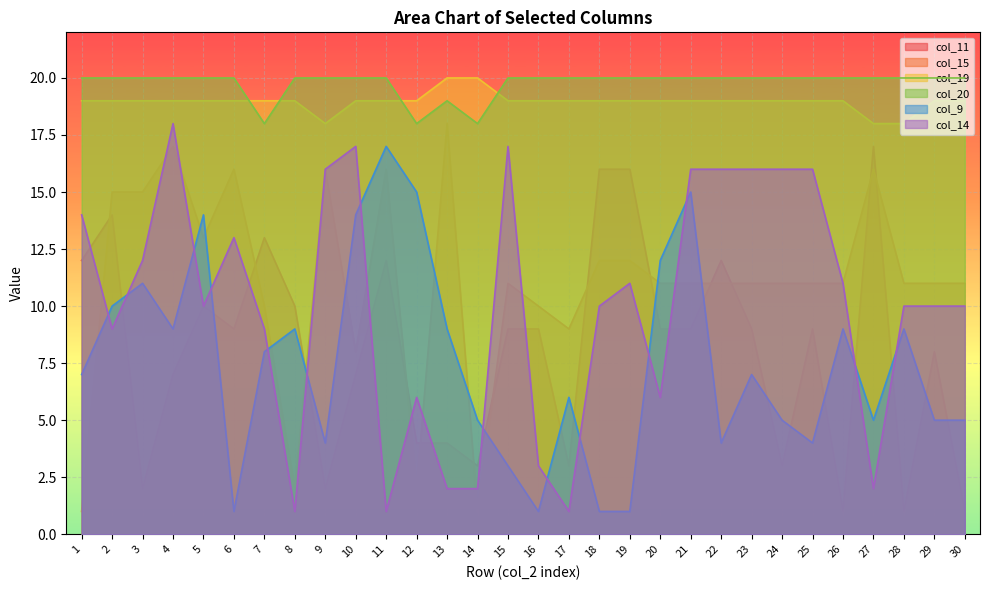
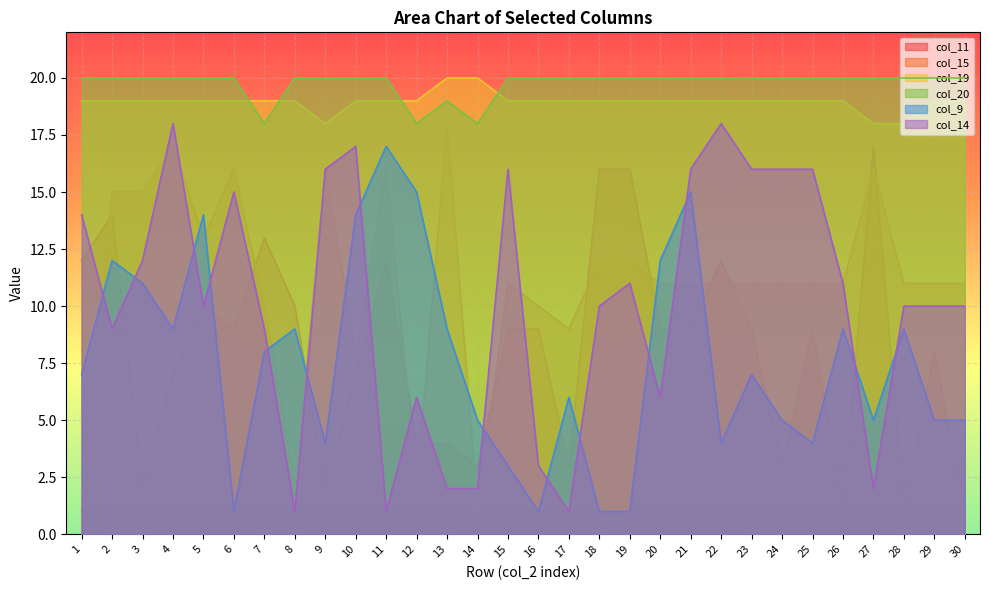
col_9, 2: 10 -> 12
col_14, 6: 13 -> 15
col_14, 15: 17 -> 16
col_14, 22: 16 -> 18
